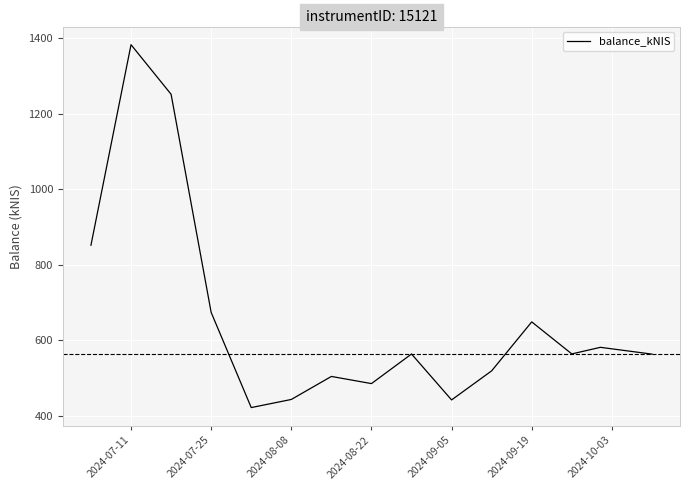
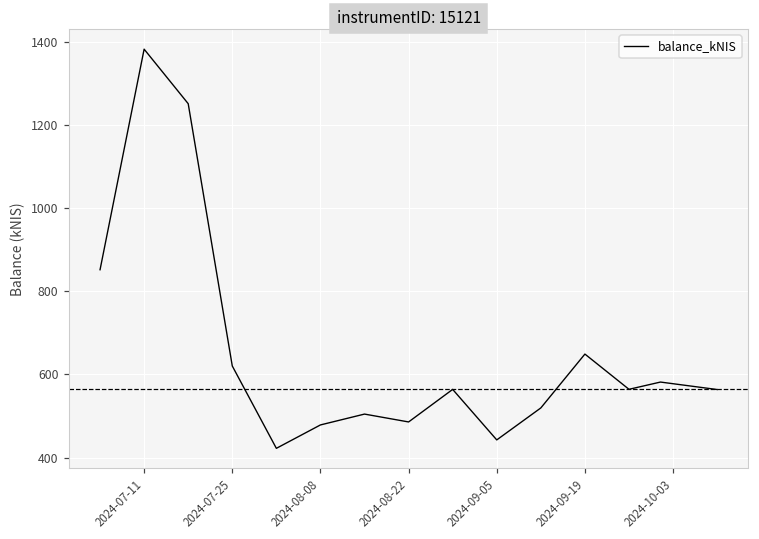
2024-07-25: 670 -> 620
2024-08-08: 440 -> 480
